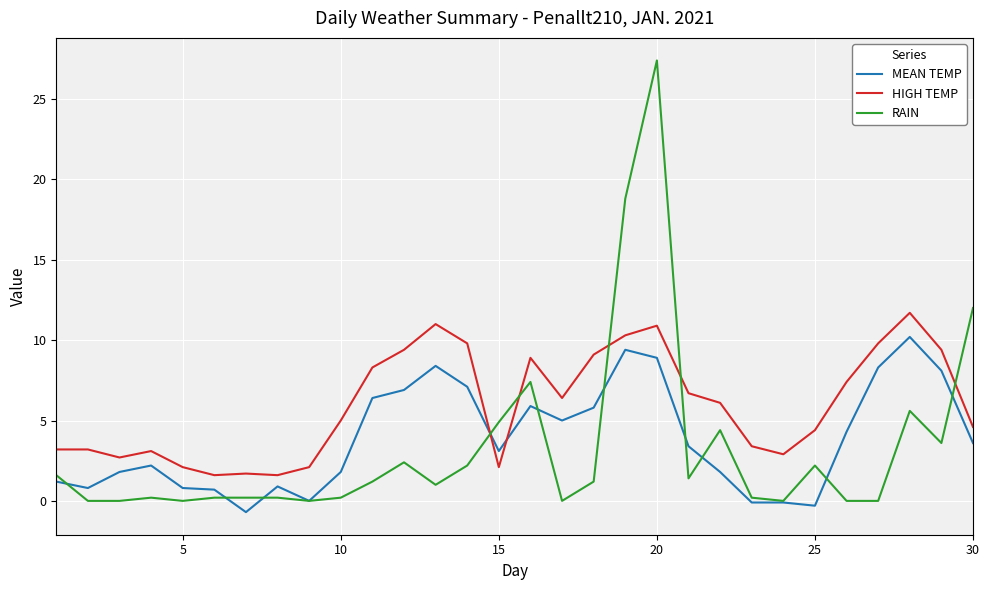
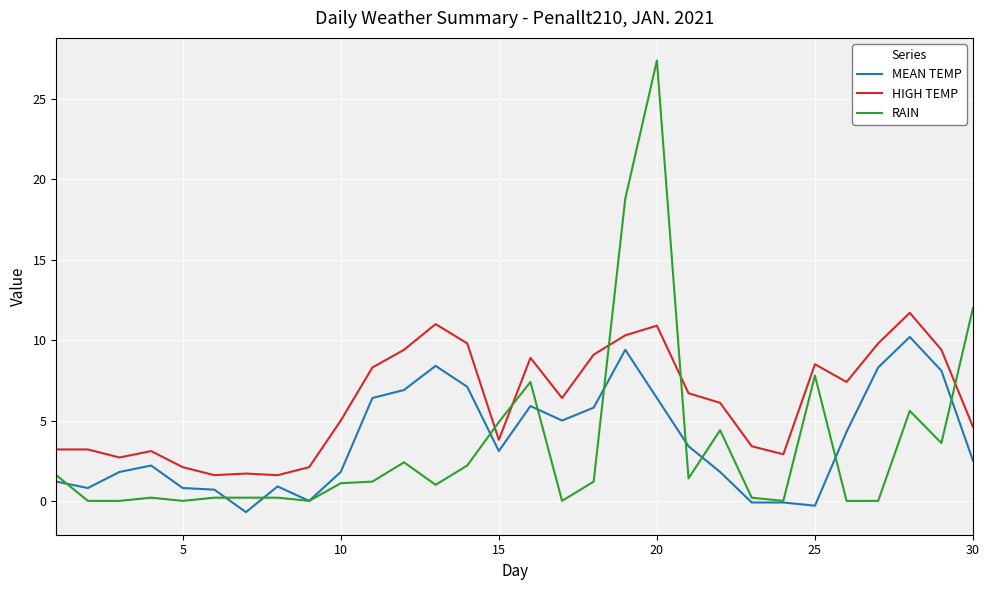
RAIN, 10: 0.2 -> 1.1
HIGH TEMP, 15: 2.1 -> 3.8
MEAN TEMP, 20: 8.9 -> 6.4
HIGH TEMP, 25: 4.4 -> 8.5
RAIN, 25: 2.2 -> 7.8
MEAN TEMP, 30: 3.6 -> 2.5
